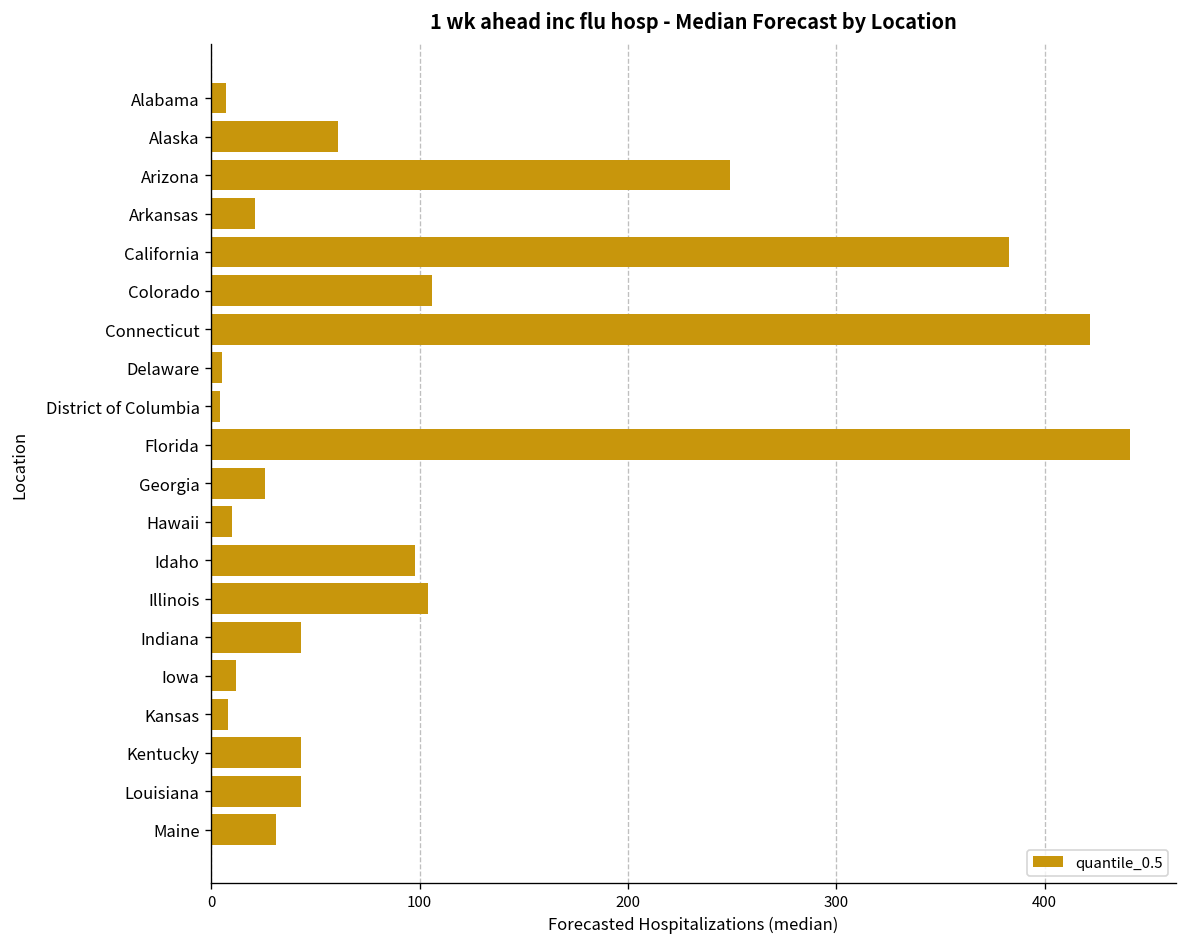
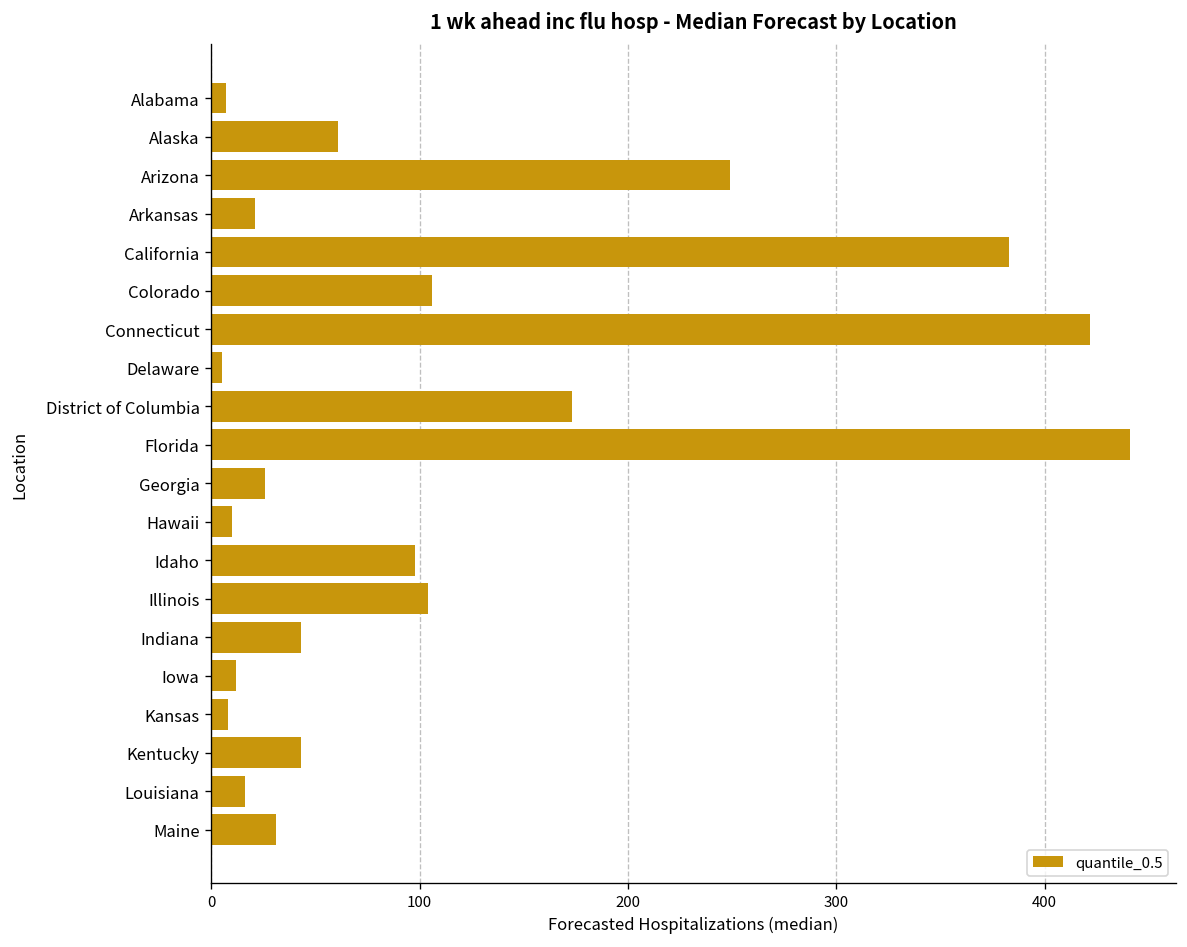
District of Columbia: 4 -> 173
Louisiana: 43 -> 16
